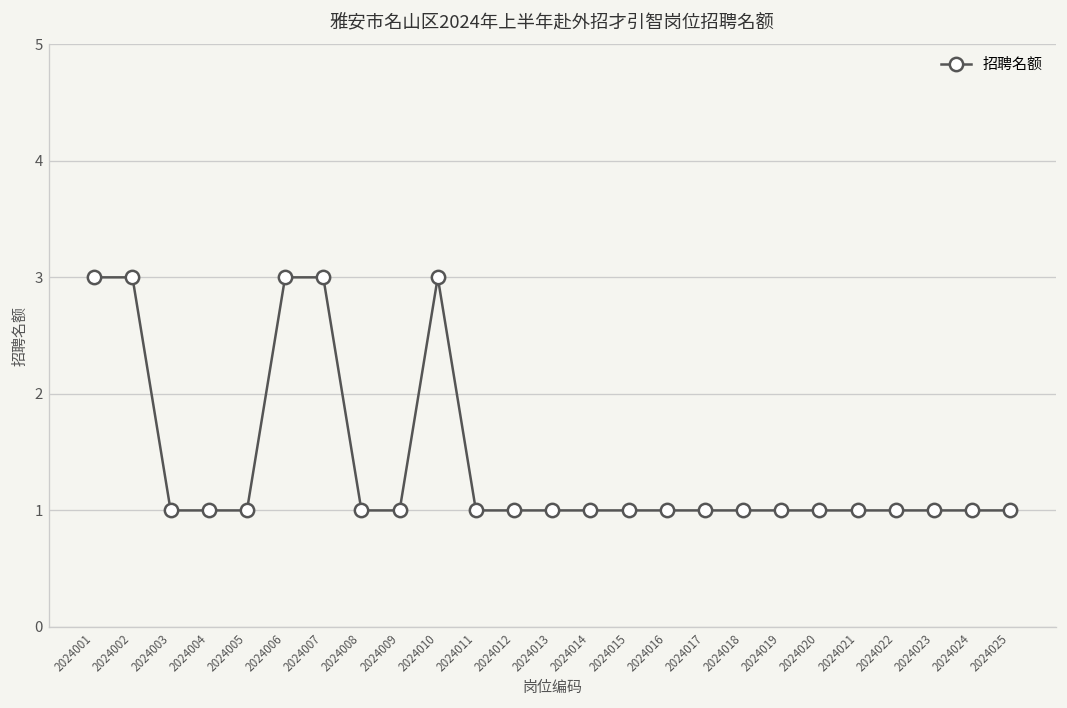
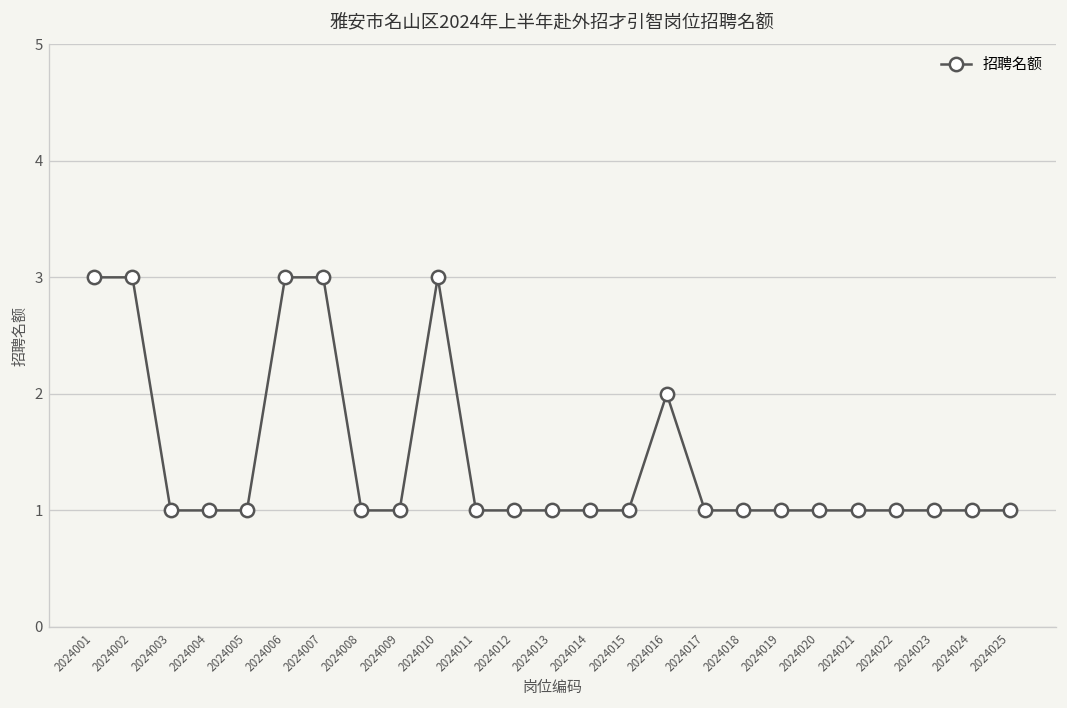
2024016: 1 -> 2
